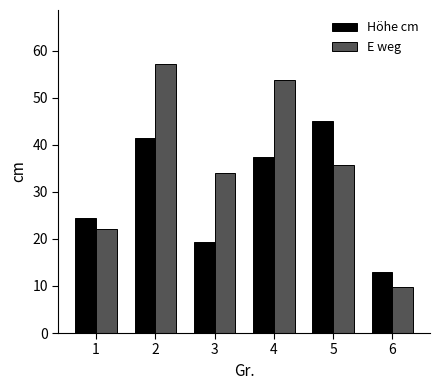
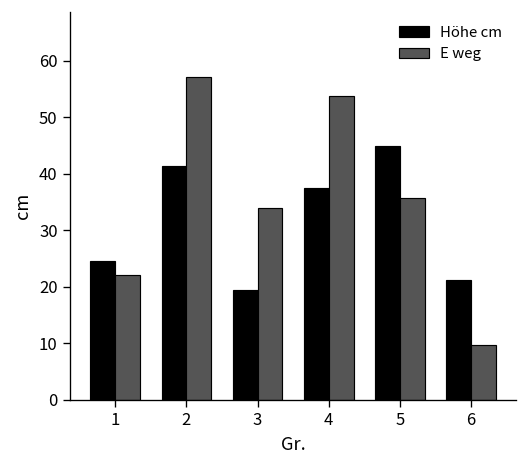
Höhe cm, 6: 13 -> 21
